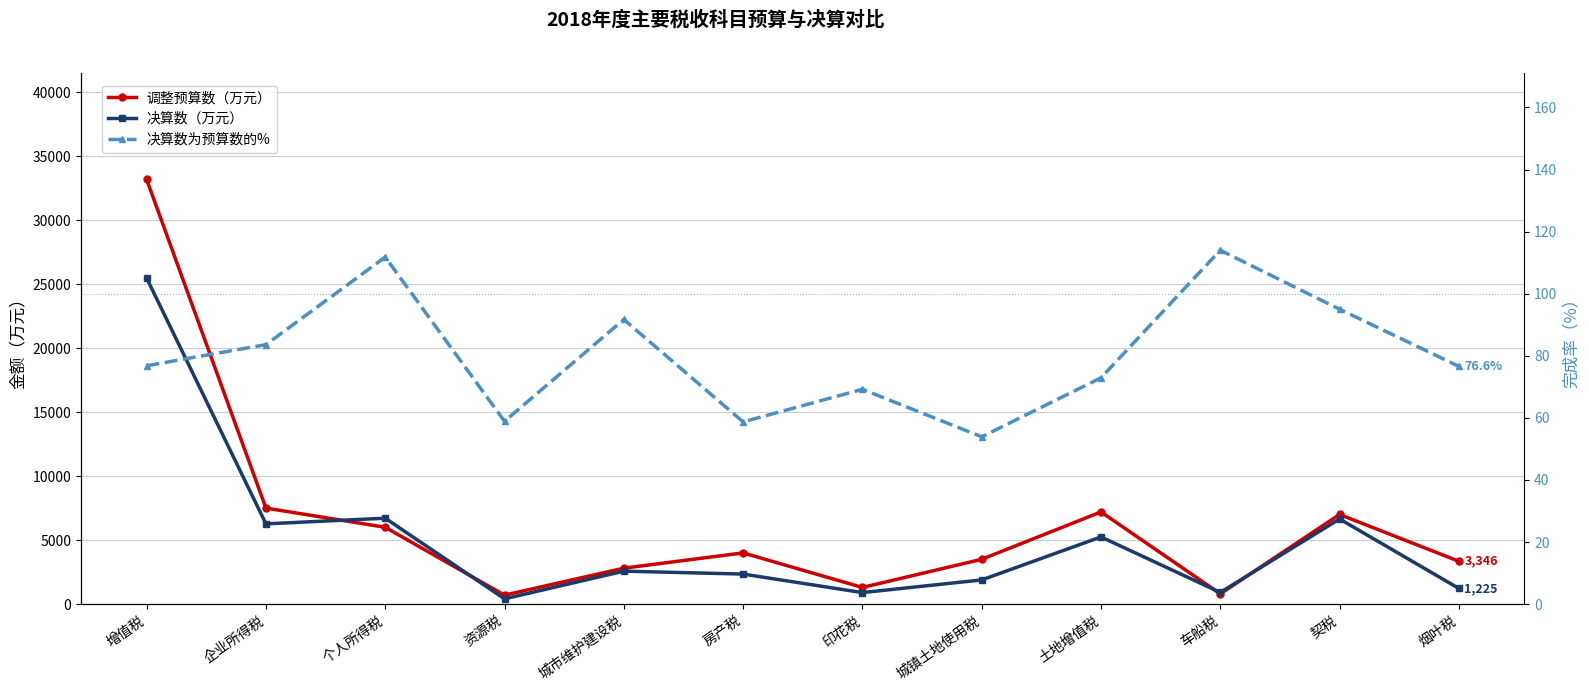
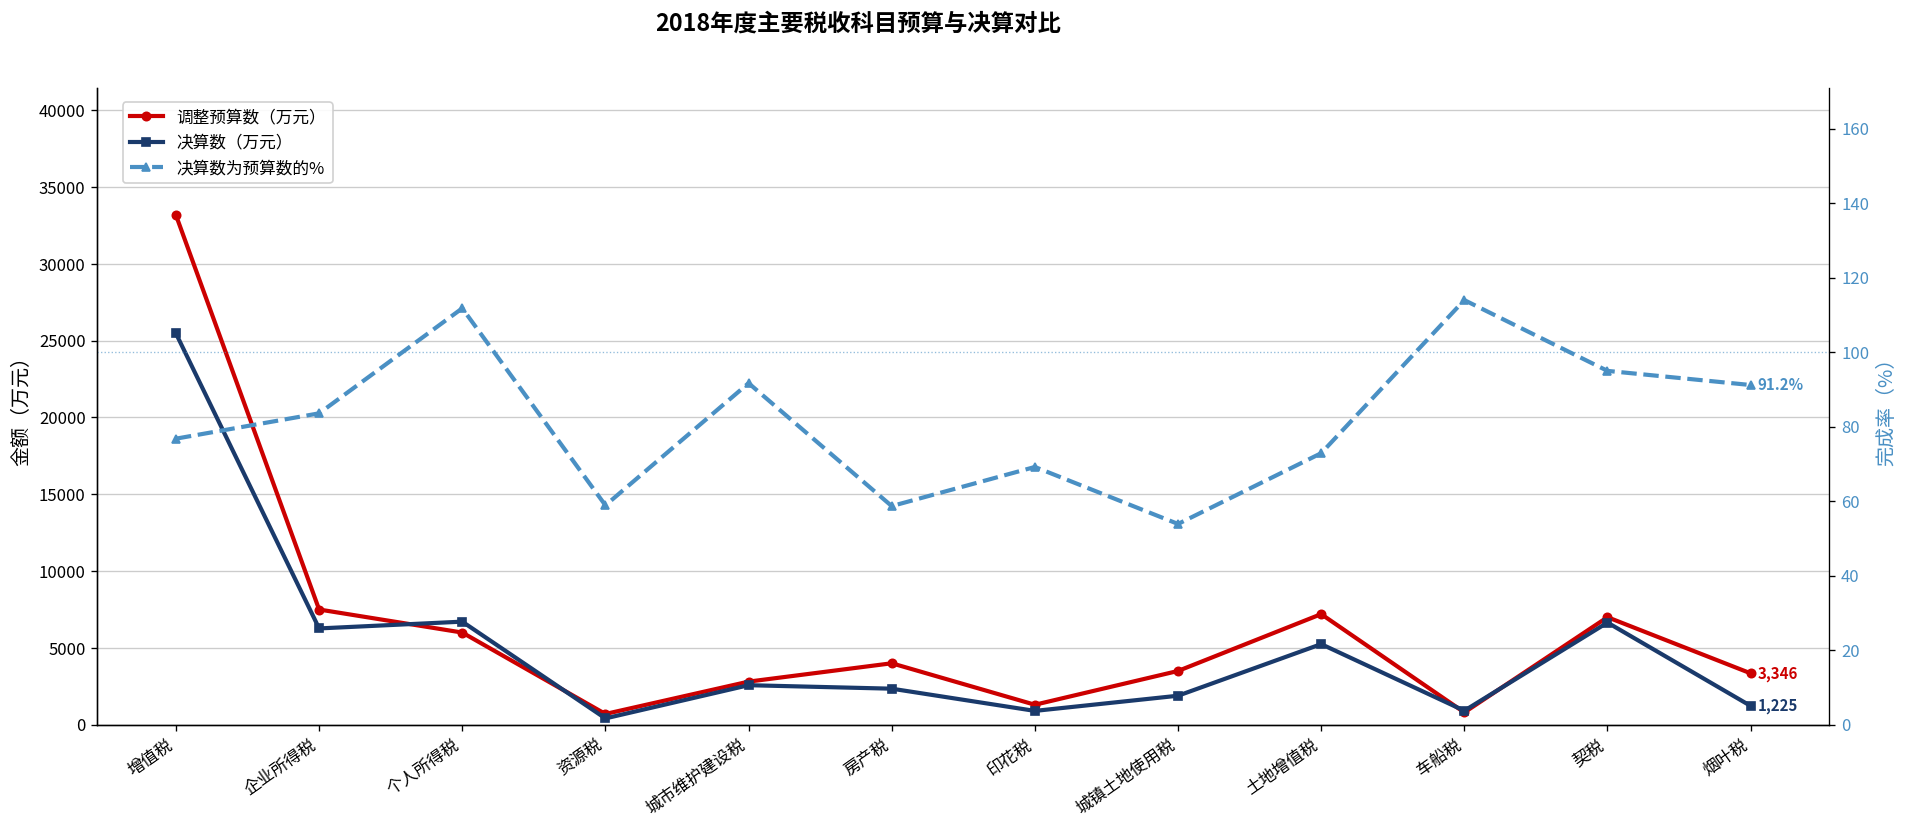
决算数为预算数的%, 烟叶税: 76.6% -> 91.2%
